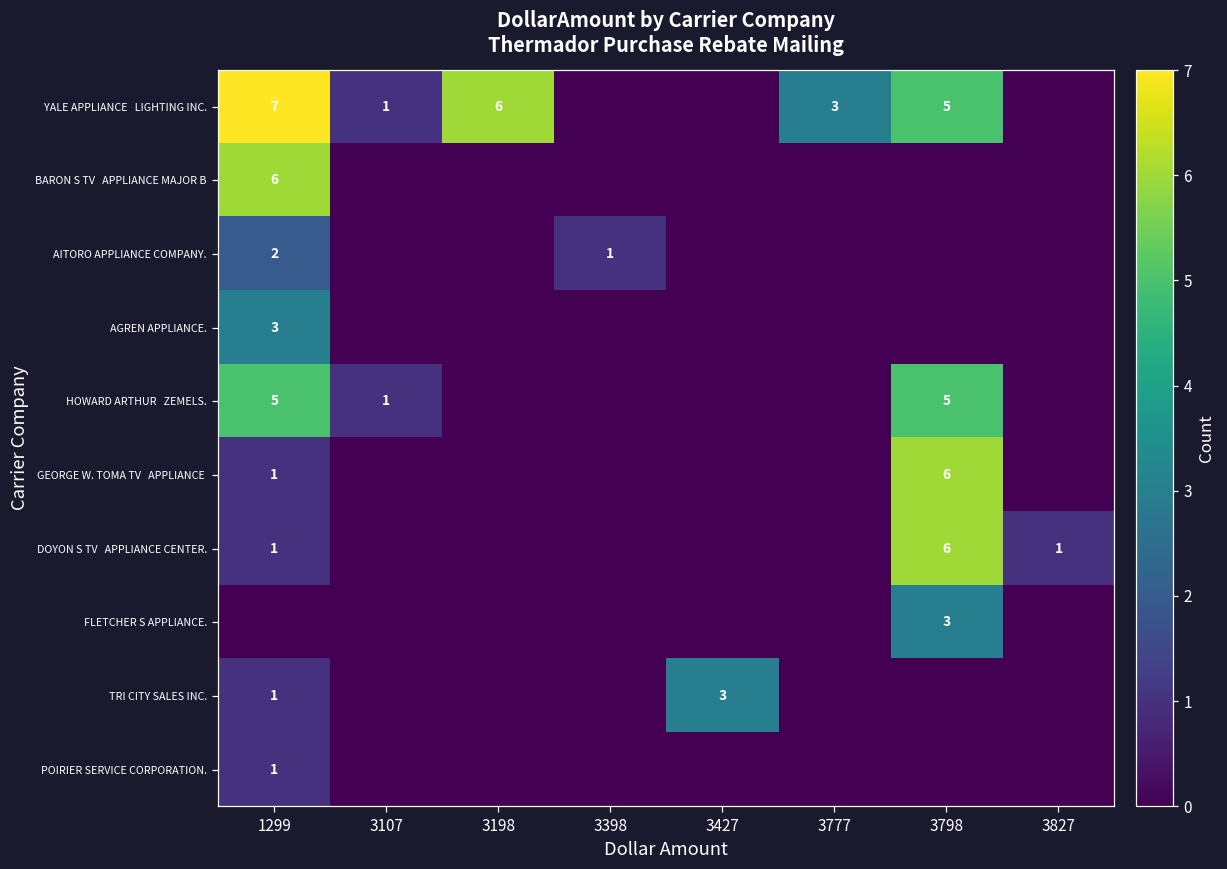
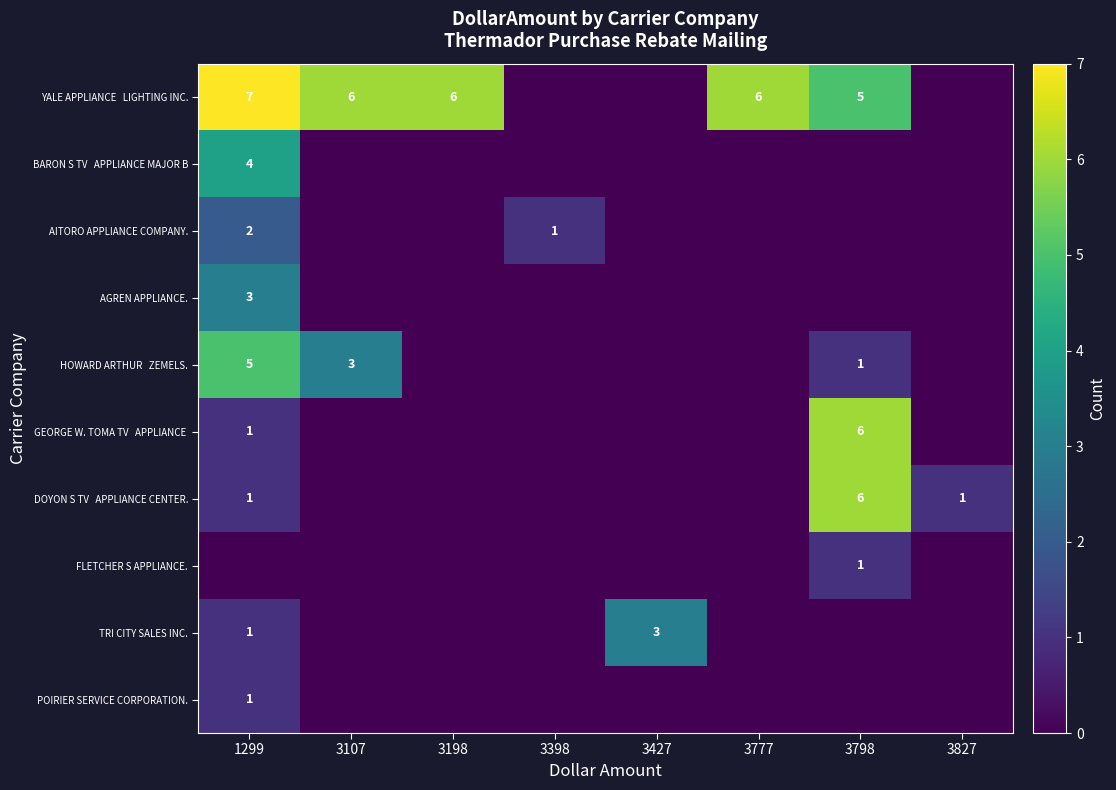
YALE APPLIANCE LIGHTING INC., 3107: 1 -> 6
YALE APPLIANCE LIGHTING INC., 3777: 3 -> 6
BARON S TV APPLIANCE MAJOR B, 1299: 6 -> 4
HOWARD ARTHUR ZEMELS., 3107: 1 -> 3
HOWARD ARTHUR ZEMELS., 3798: 5 -> 1
FLETCHER S APPLIANCE., 3798: 3 -> 1
